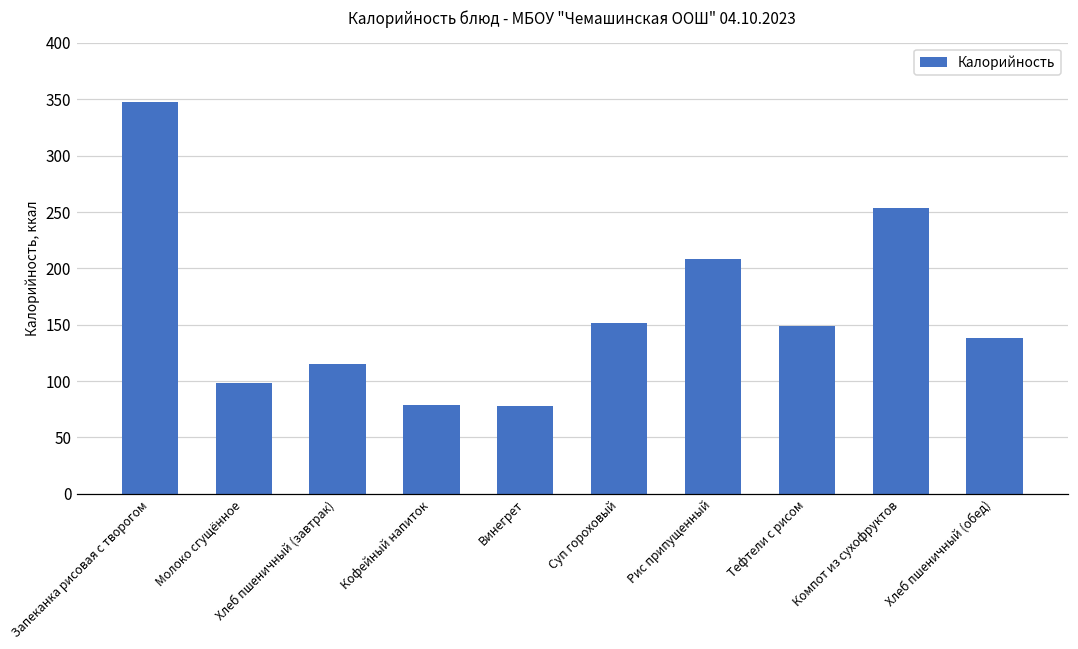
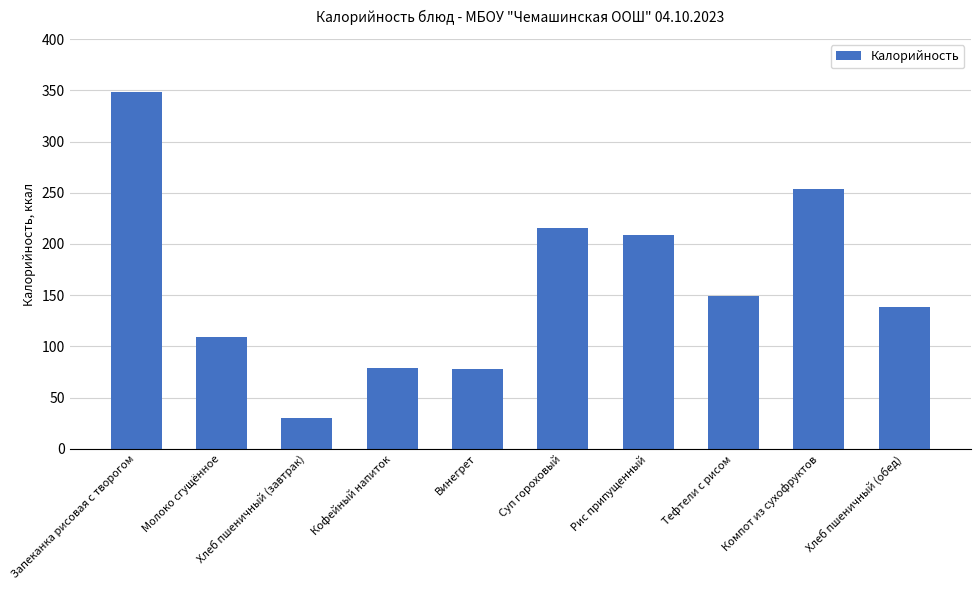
Молоко сгущённое: 98 -> 109
Хлеб пшеничный (завтрак): 116 -> 30
Суп гороховый: 151 -> 216
